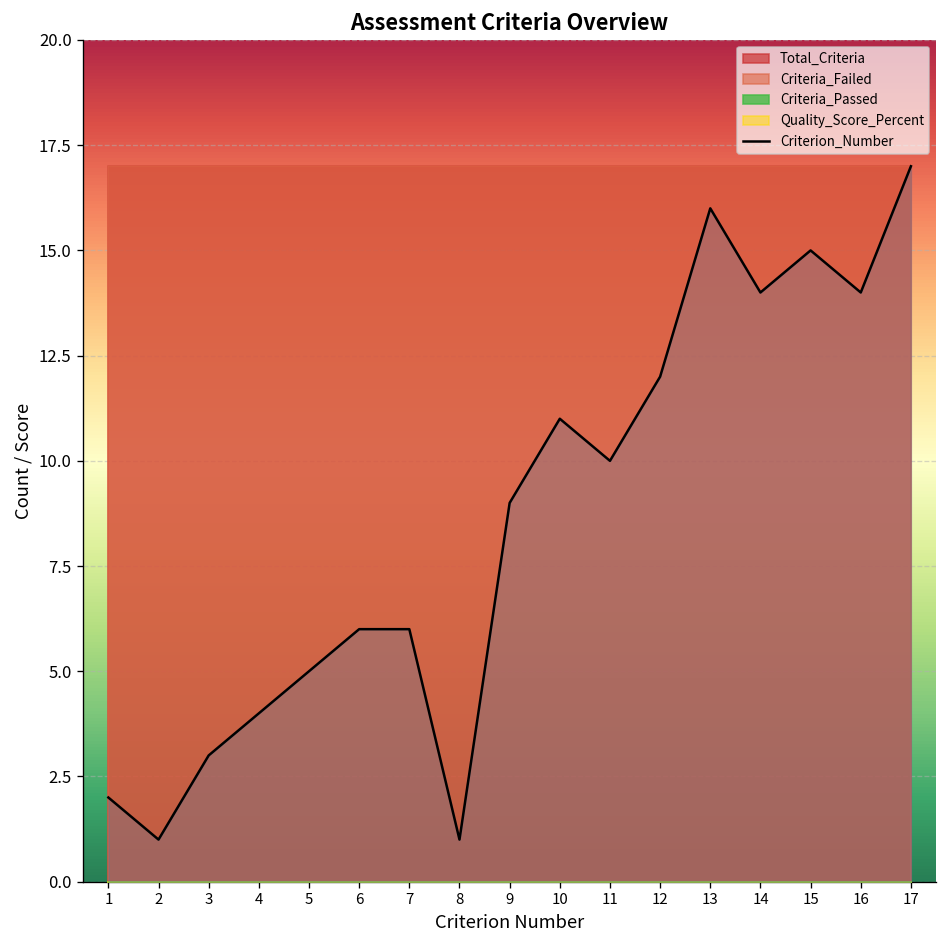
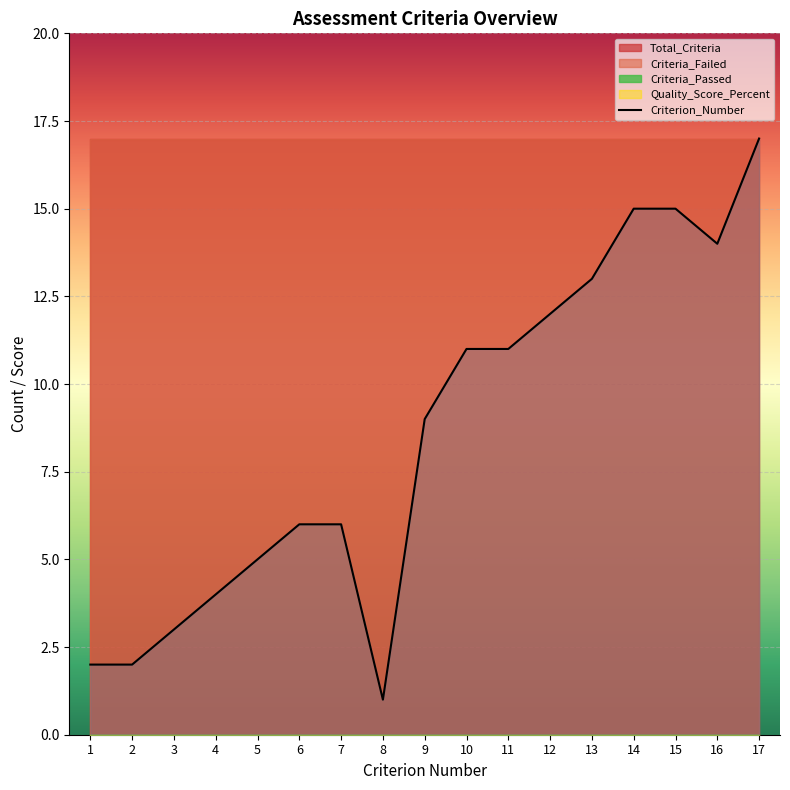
Criterion_Number, 2: 1 -> 2
Criterion_Number, 11: 10 -> 11
Criterion_Number, 13: 16 -> 13
Criterion_Number, 14: 14 -> 15
